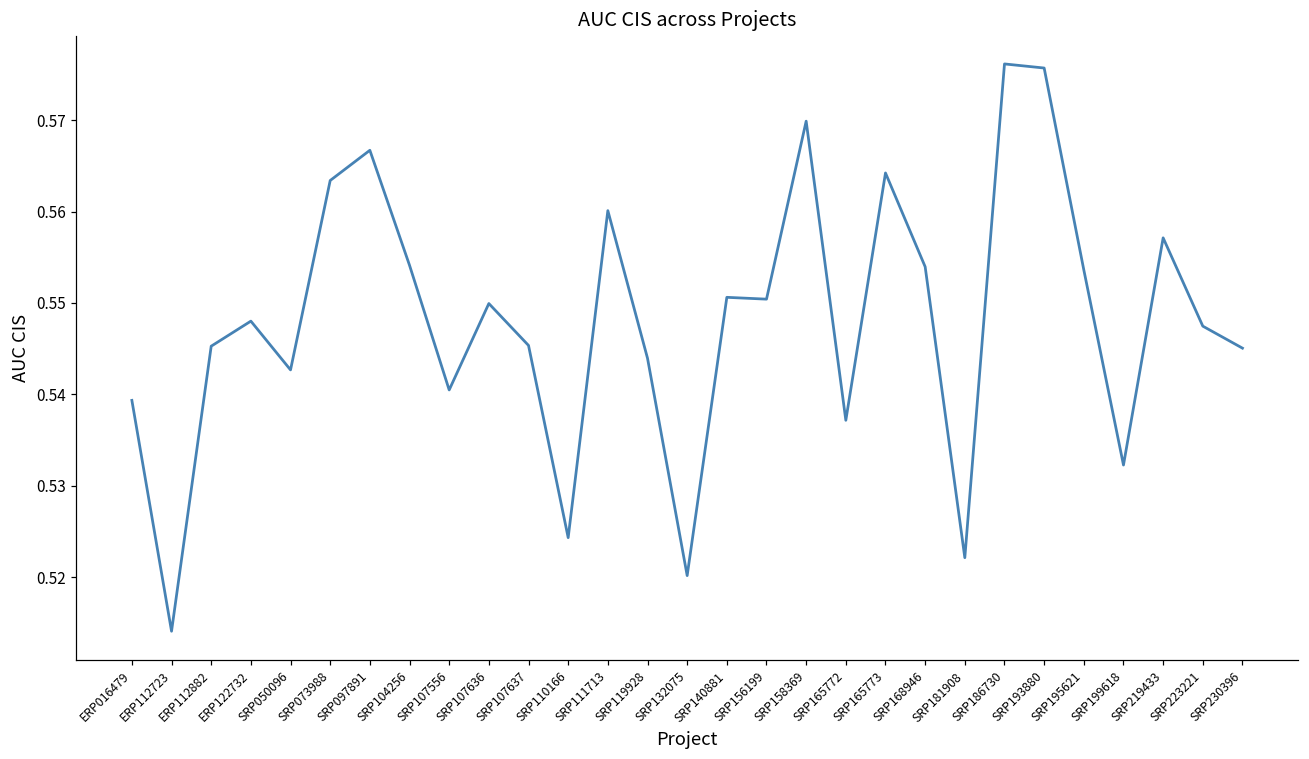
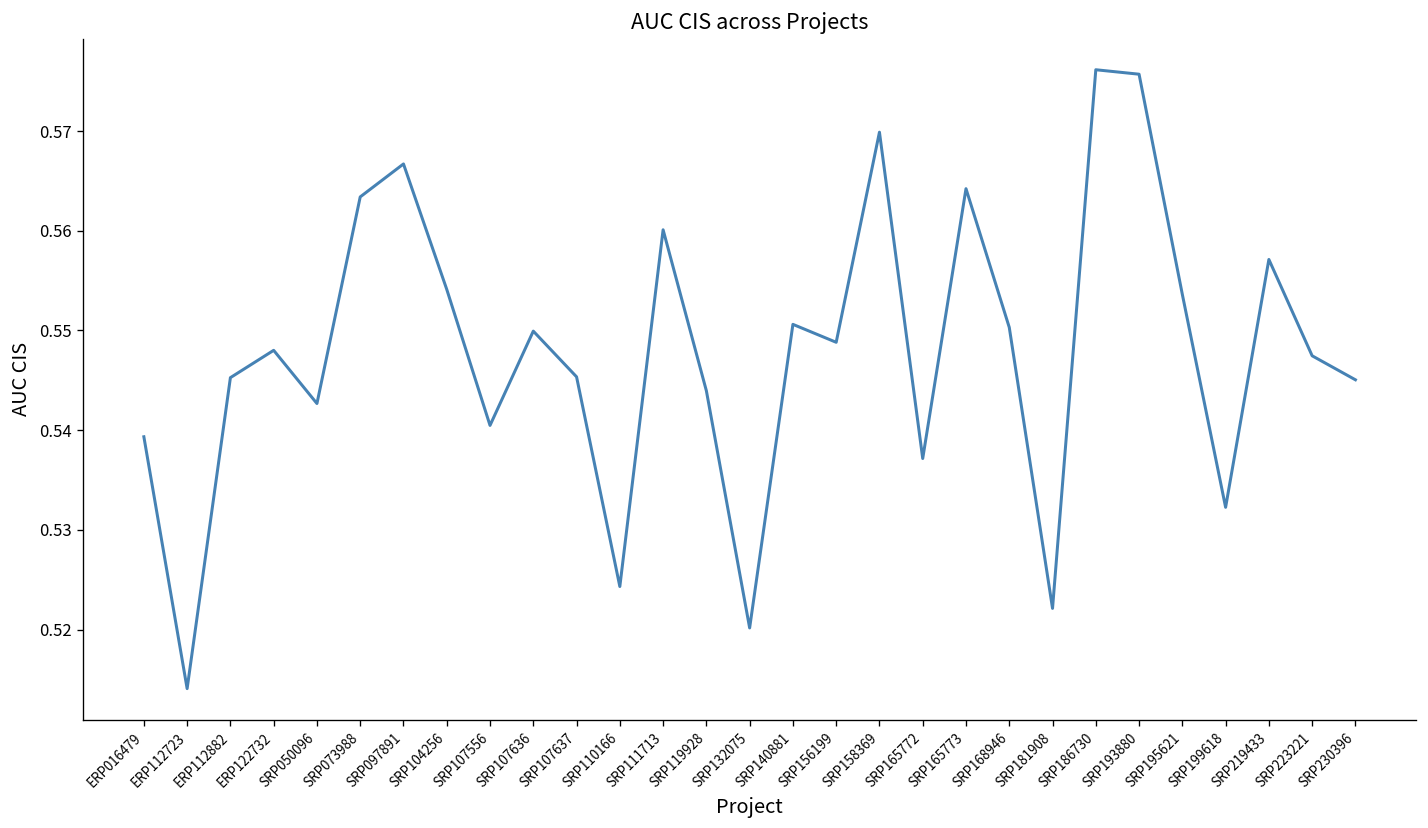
SRP156199: 0.550 -> 0.549
SRP168946: 0.554 -> 0.550
